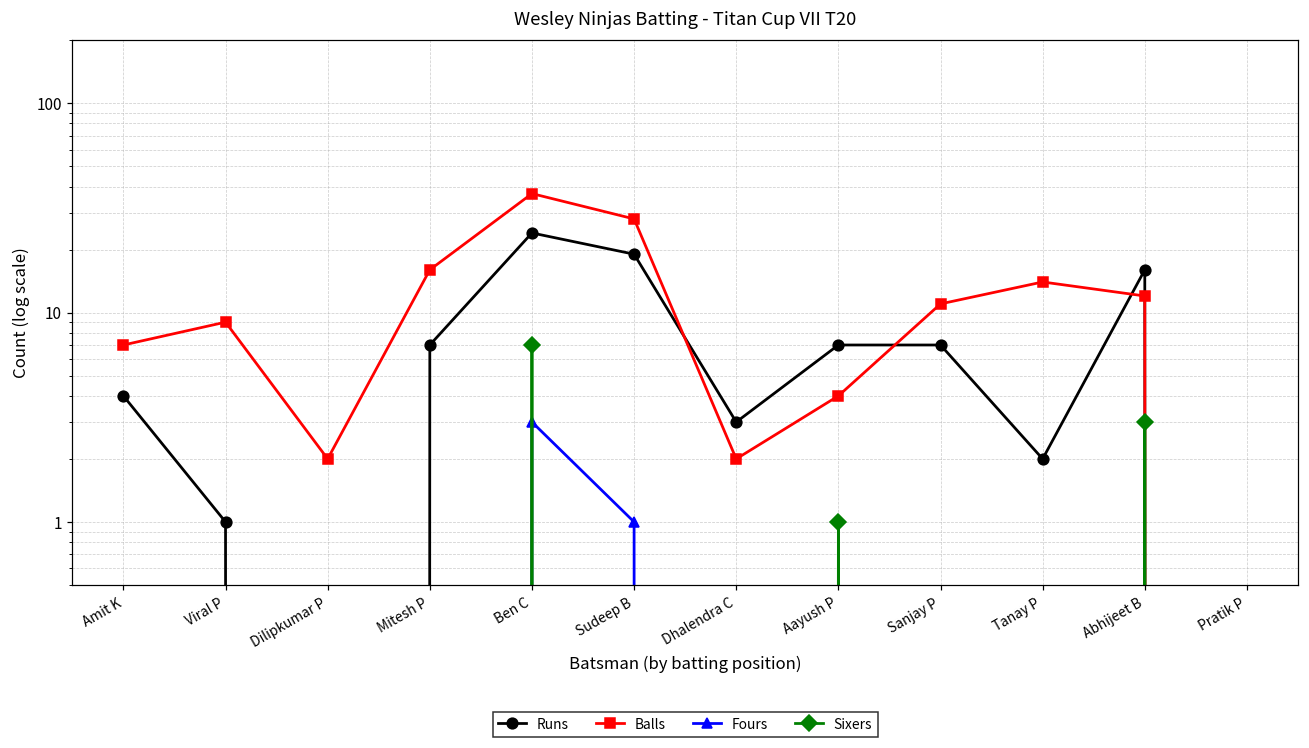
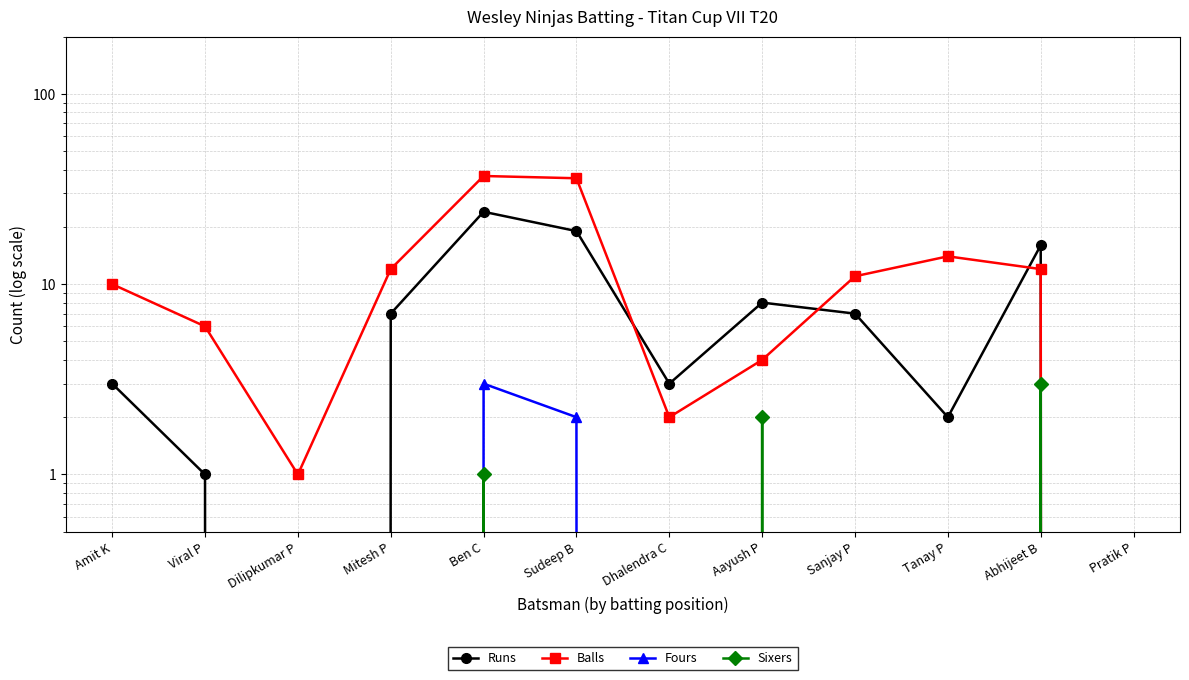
Runs, Amit K: 4 -> 3
Balls, Amit K: 7 -> 10
Balls, Viral P: 9 -> 6
Balls, Dilipkumar P: 2 -> 1
Balls, Mitesh P: 16 -> 12
Sixers, Ben C: 7 -> 1
Balls, Sudeep B: 28 -> 36
Fours, Sudeep B: 1 -> 2
Runs, Aayush P: 7 -> 8
Sixers, Aayush P: 1 -> 2
